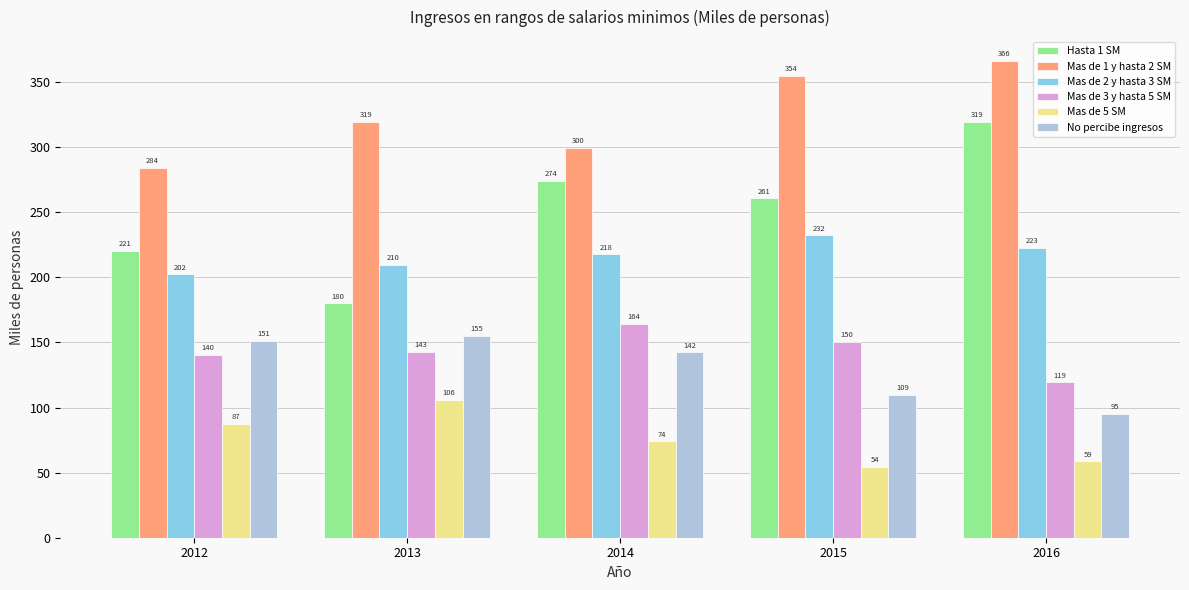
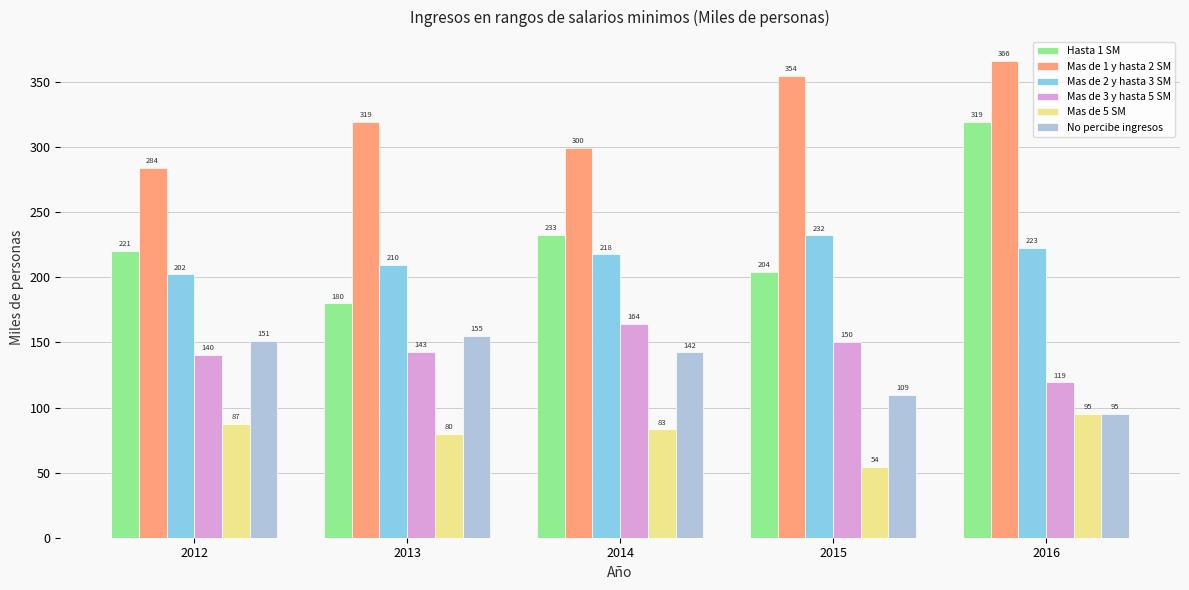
Mas de 5 SM, 2013: 106 -> 80
Hasta 1 SM, 2014: 274 -> 233
Mas de 5 SM, 2014: 74 -> 83
Hasta 1 SM, 2015: 261 -> 204
Mas de 5 SM, 2016: 59 -> 95
